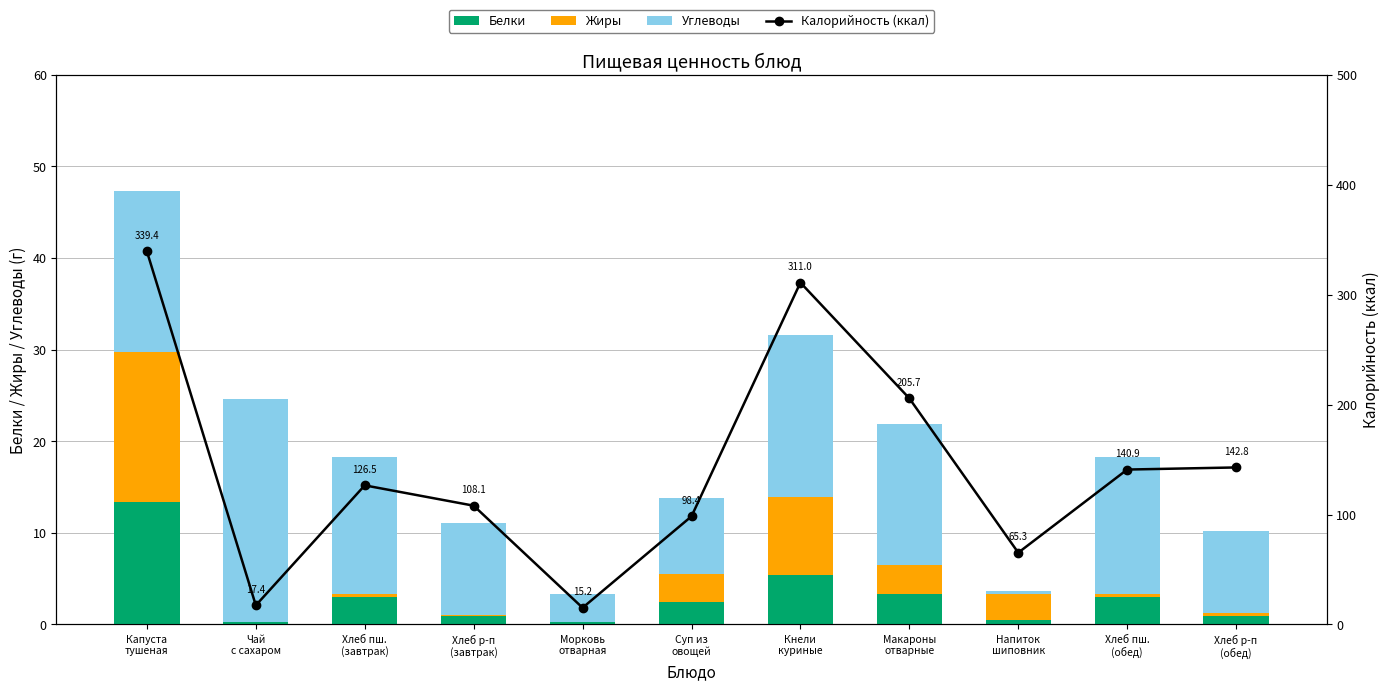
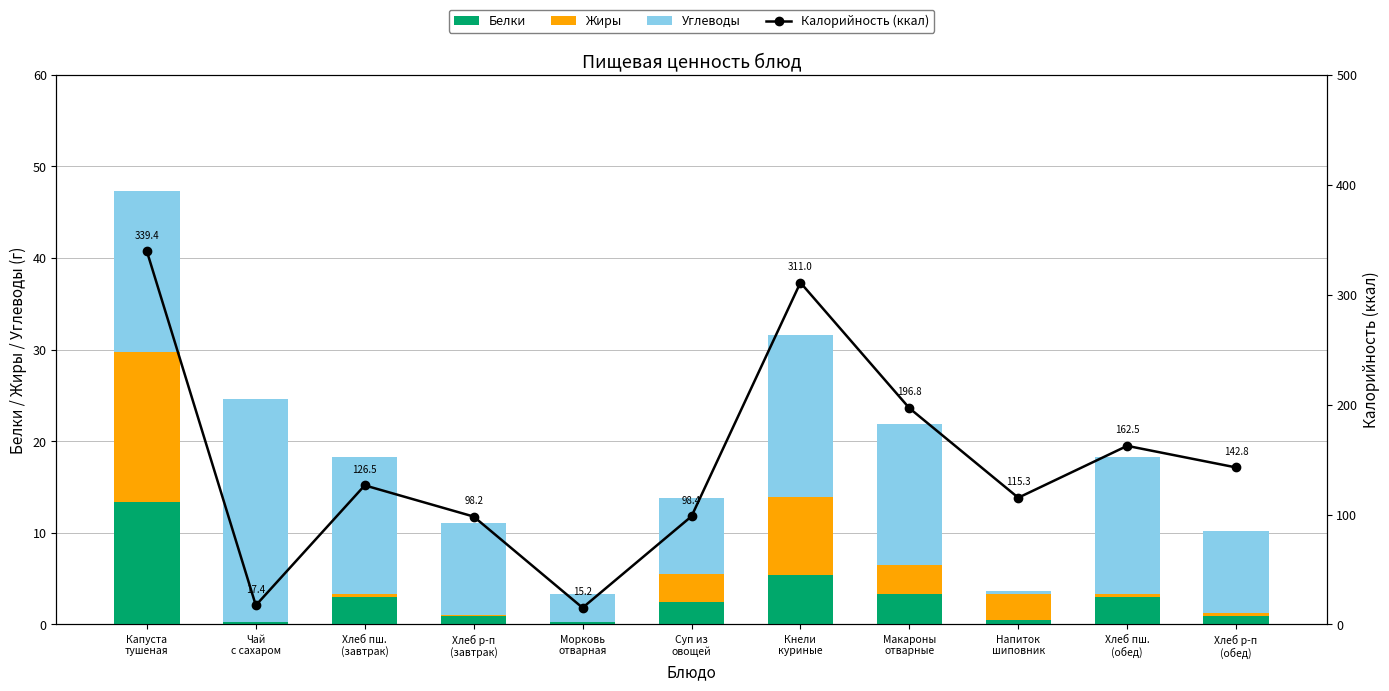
Калорийность (ккал), Хлеб р-п (завтрак): 108.1 -> 98.2
Калорийность (ккал), Макароны отварные: 205.7 -> 196.8
Калорийность (ккал), Напиток шиповник: 65.3 -> 115.3
Калорийность (ккал), Хлеб пш. (обед): 140.9 -> 162.5
